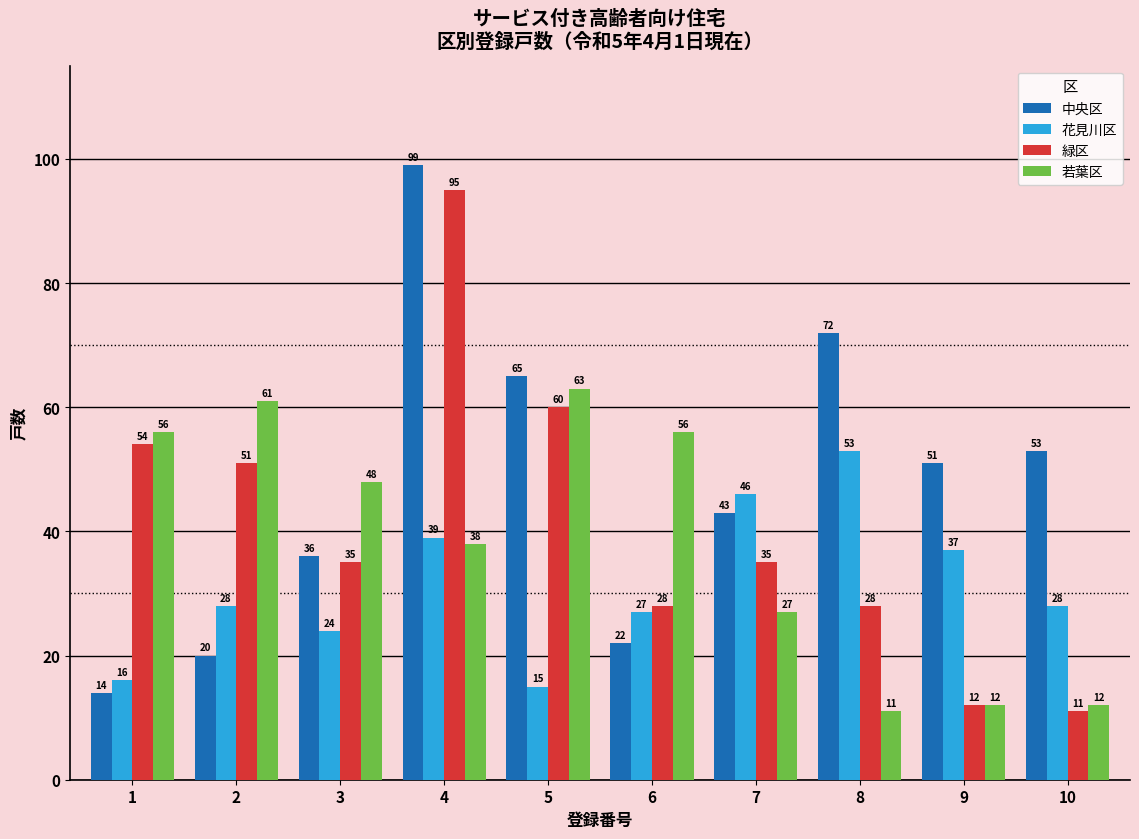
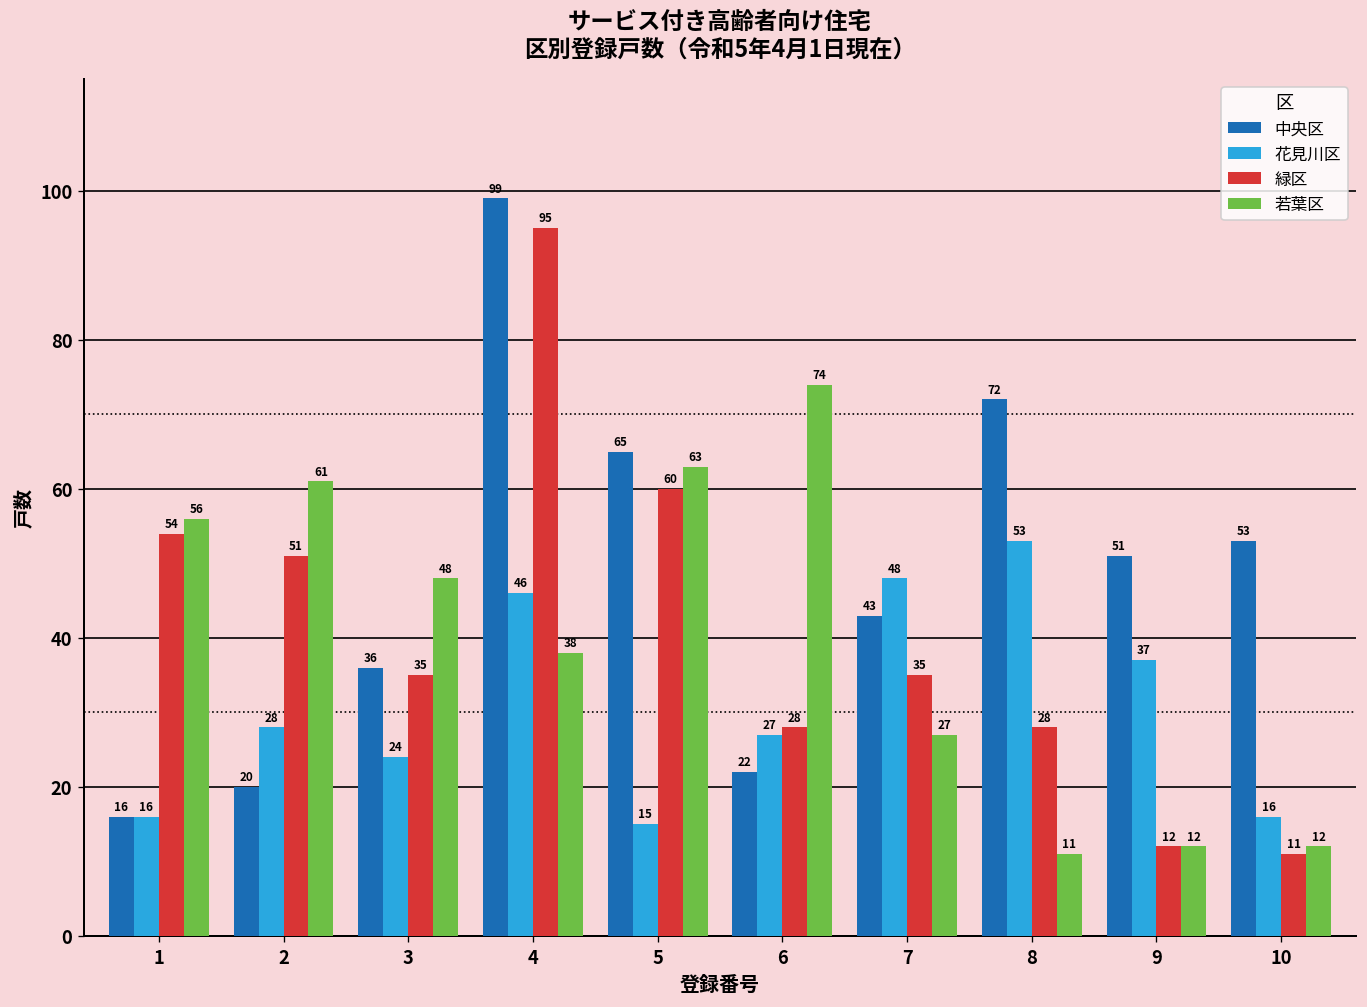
中央区, 1: 14 -> 16
花見川区, 4: 39 -> 46
若葉区, 6: 56 -> 74
花見川区, 7: 46 -> 48
花見川区, 10: 28 -> 16
